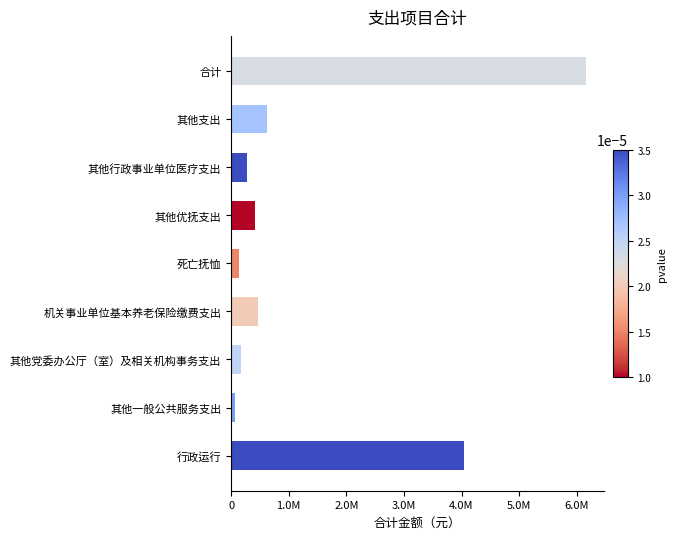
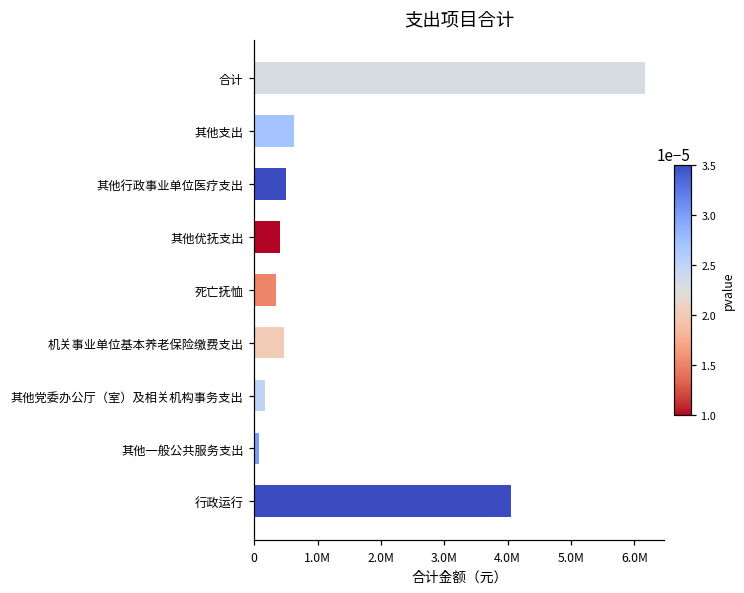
其他行政事业单位医疗支出: 300000 -> 500000
死亡抚恤: 100000 -> 300000
